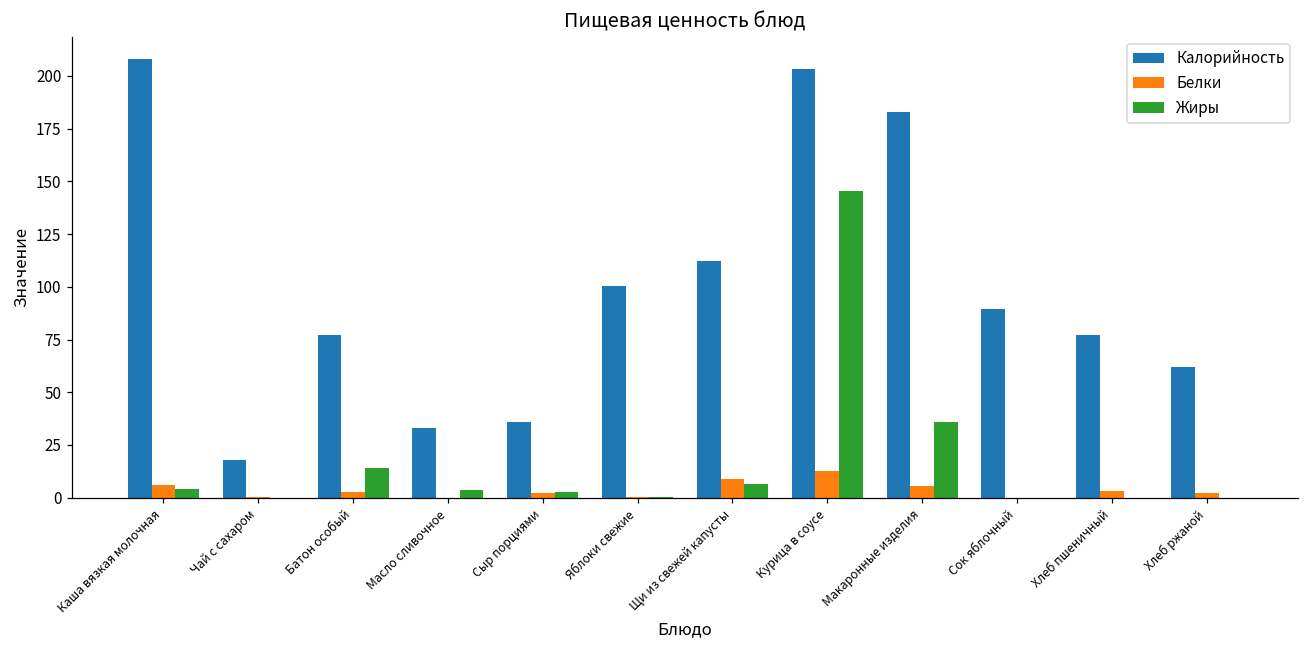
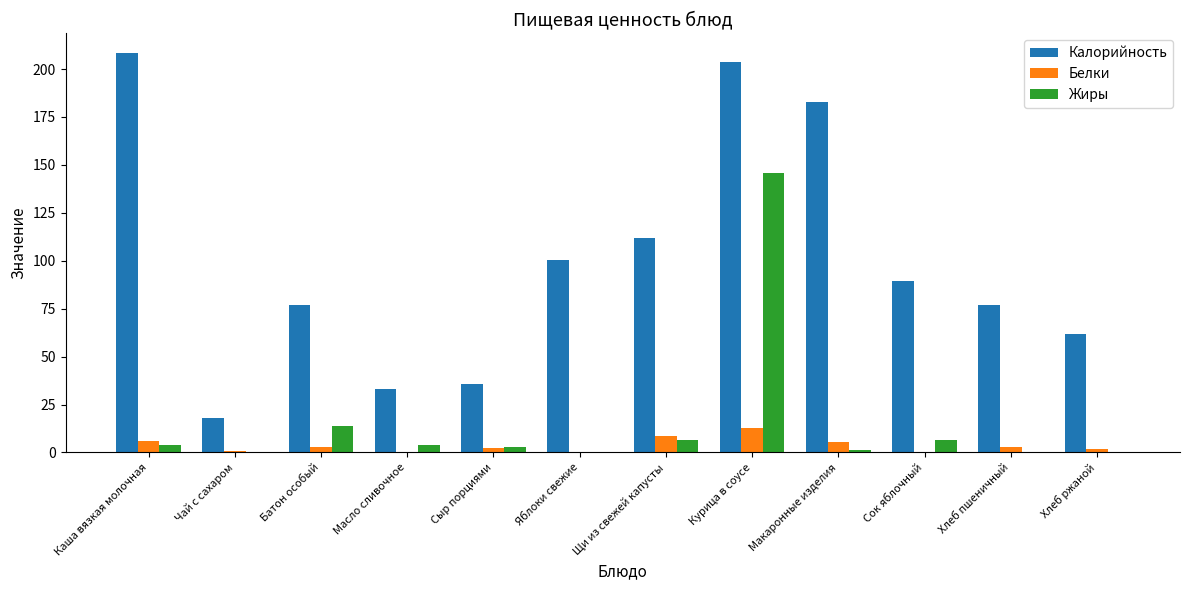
Жиры, Макаронные изделия: 36 -> 1
Жиры, Сок яблочный: 0 -> 7
